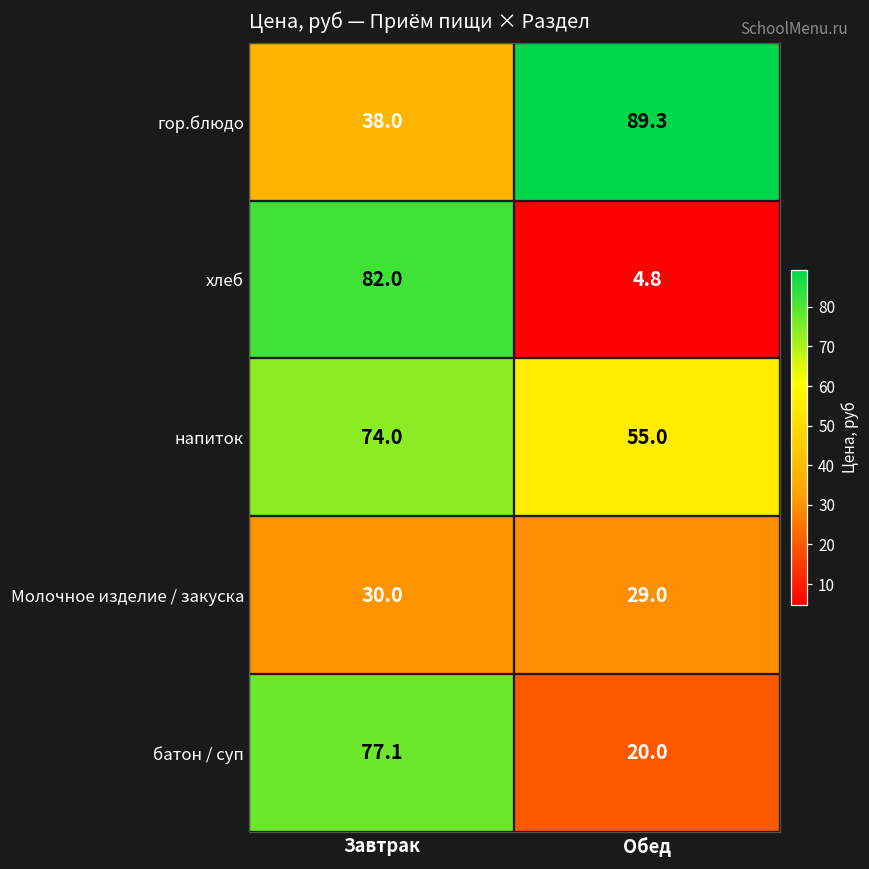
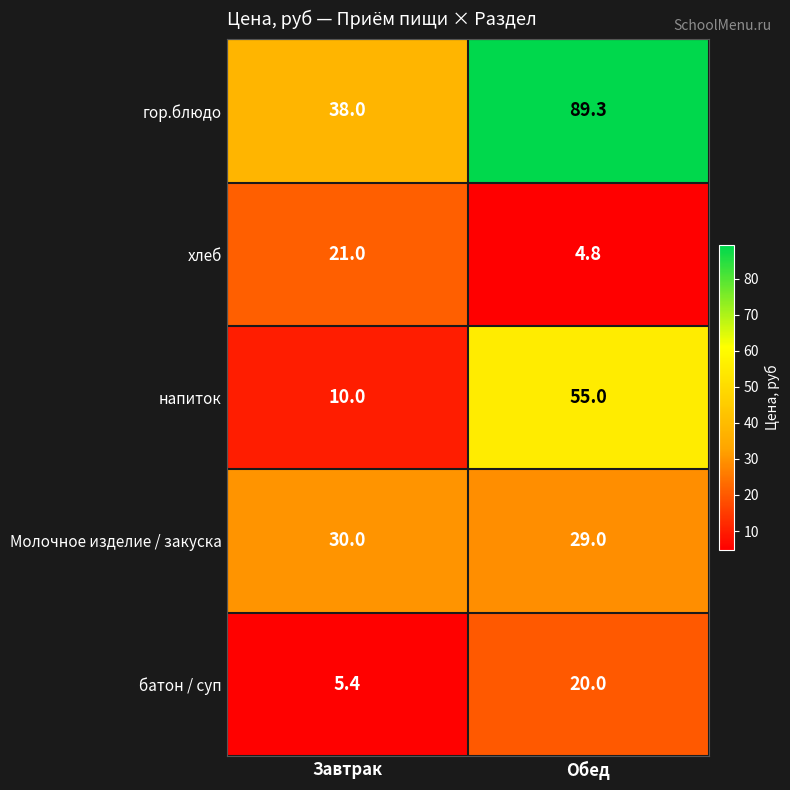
хлеб, Завтрак: 82.0 -> 21.0
напиток, Завтрак: 74.0 -> 10.0
батон / суп, Завтрак: 77.1 -> 5.4
